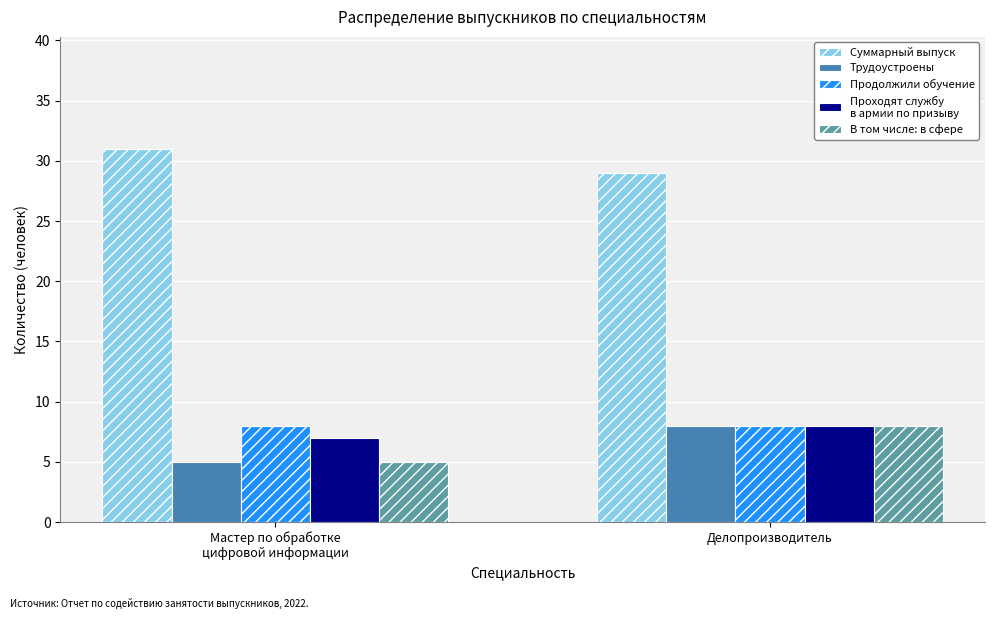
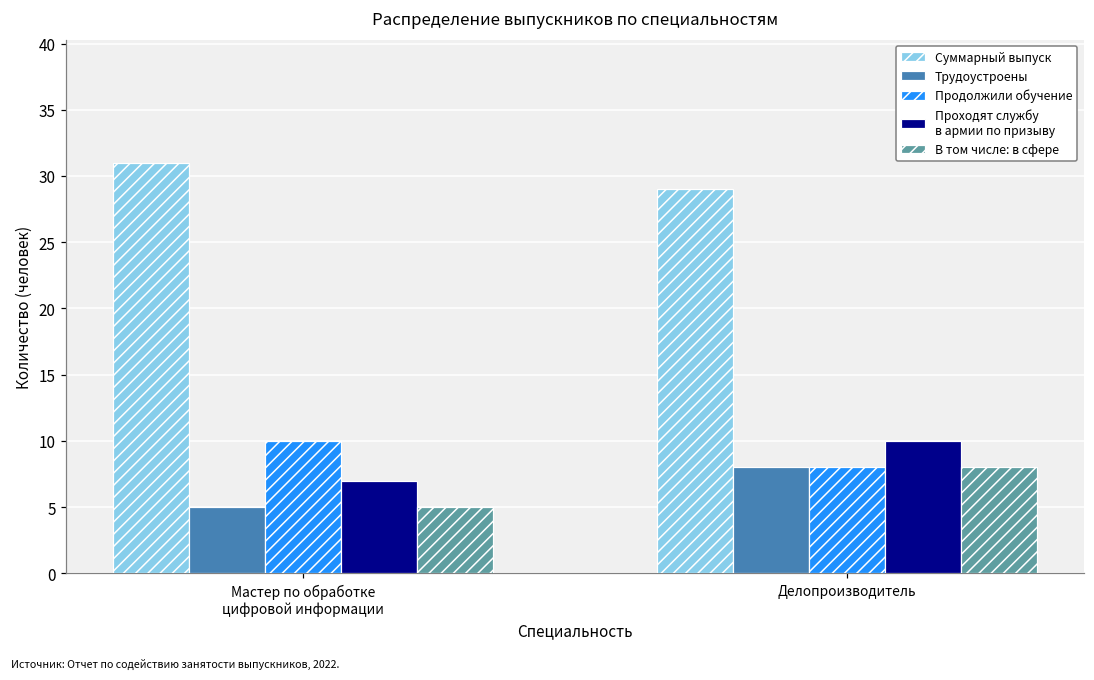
Продолжили обучение, Мастер по обработке цифровой информации: 8 -> 10
Проходят службу в армии по призыву, Делопроизводитель: 8 -> 10
